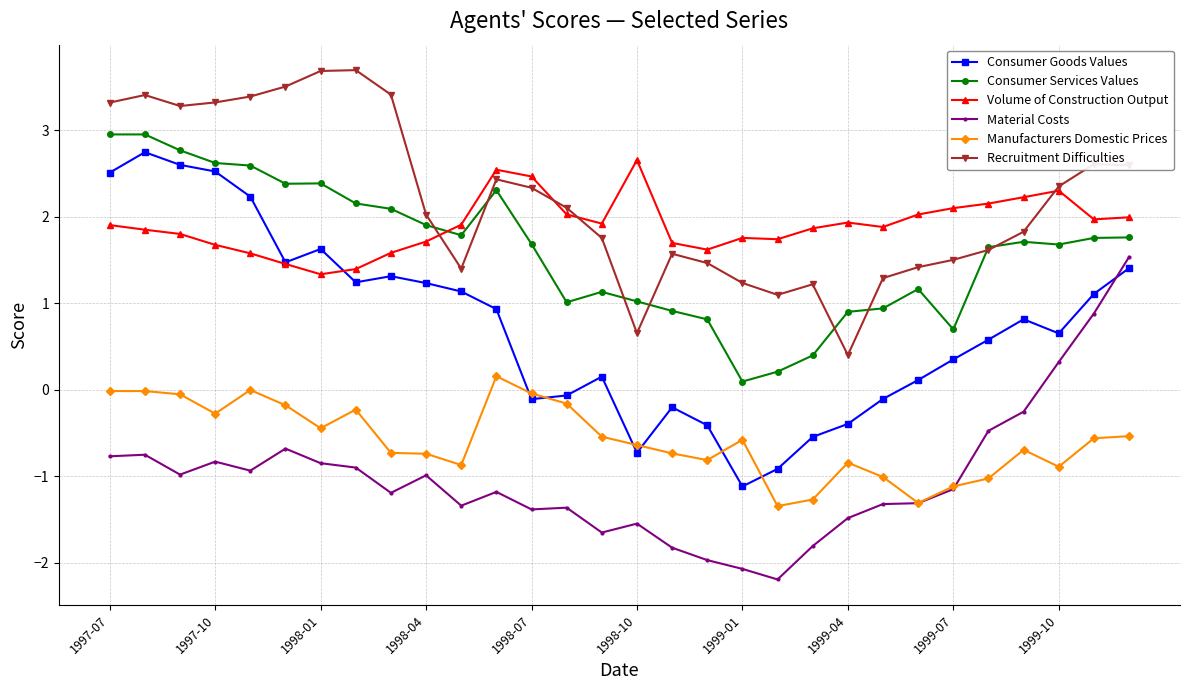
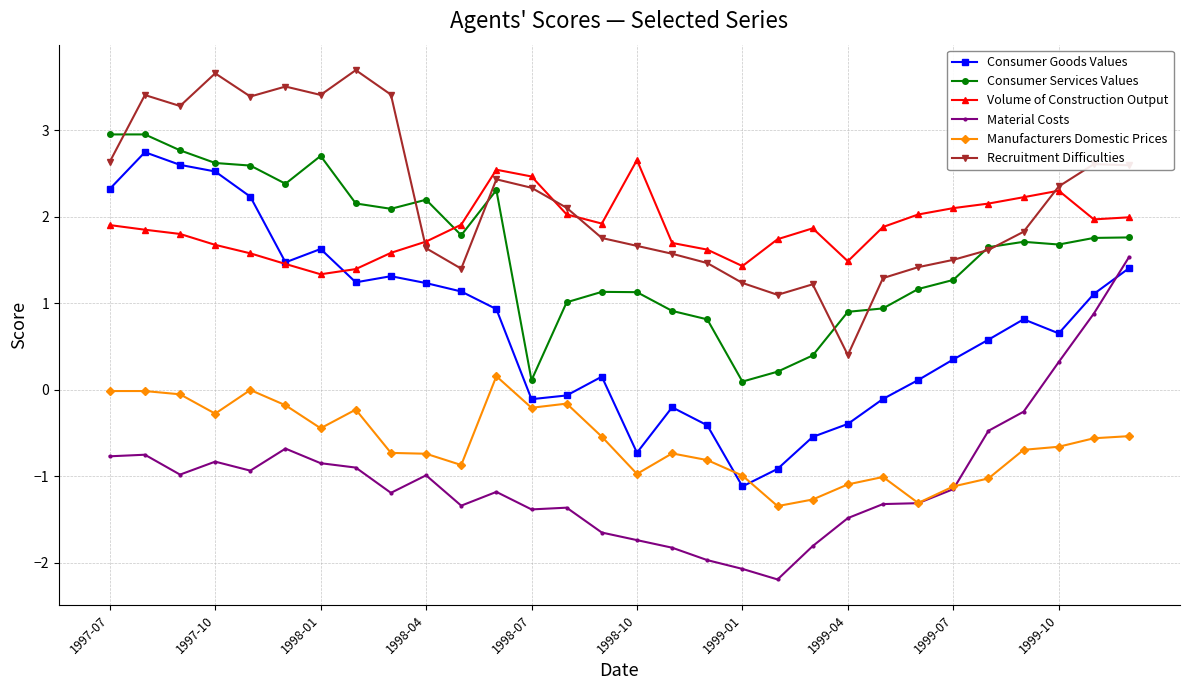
Consumer Goods Values, 1997-07: 2.5 -> 2.3
Recruitment Difficulties, 1997-07: 3.3 -> 2.6
Recruitment Difficulties, 1997-10: 3.3 -> 3.7
Consumer Services Values, 1998-01: 2.4 -> 2.7
Recruitment Difficulties, 1998-01: 3.7 -> 3.4
Consumer Services Values, 1998-04: 1.9 -> 2.2
Recruitment Difficulties, 1998-04: 2.0 -> 1.6
Consumer Services Values, 1998-07: 1.7 -> 0.1
Manufacturers Domestic Prices, 1998-07: 0.0 -> -0.2
Consumer Services Values, 1998-10: 1.0 -> 1.1
Material Costs, 1998-10: -1.5 -> -1.7
Manufacturers Domestic Prices, 1998-10: -0.6 -> -1.0
Recruitment Difficulties, 1998-10: 0.7 -> 1.7
Volume of Construction Output, 1999-01: 1.8 -> 1.4
Manufacturers Domestic Prices, 1999-01: -0.6 -> -1.0
Volume of Construction Output, 1999-04: 1.9 -> 1.5
Manufacturers Domestic Prices, 1999-04: -0.8 -> -1.1
Consumer Services Values, 1999-07: 0.7 -> 1.3
Manufacturers Domestic Prices, 1999-10: -0.9 -> -0.7
